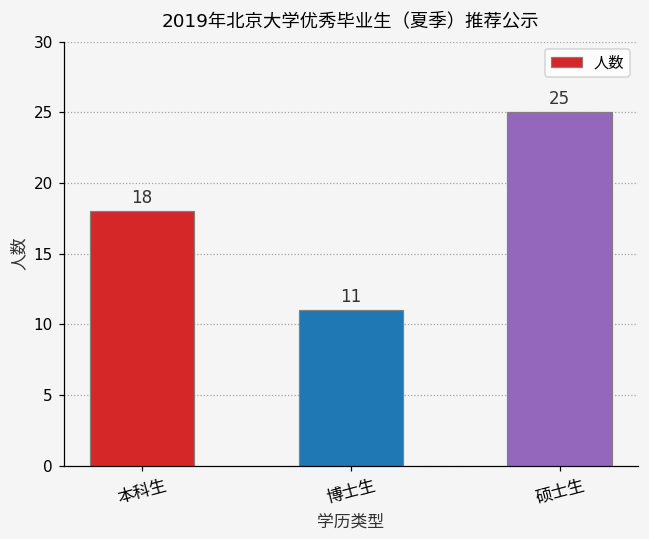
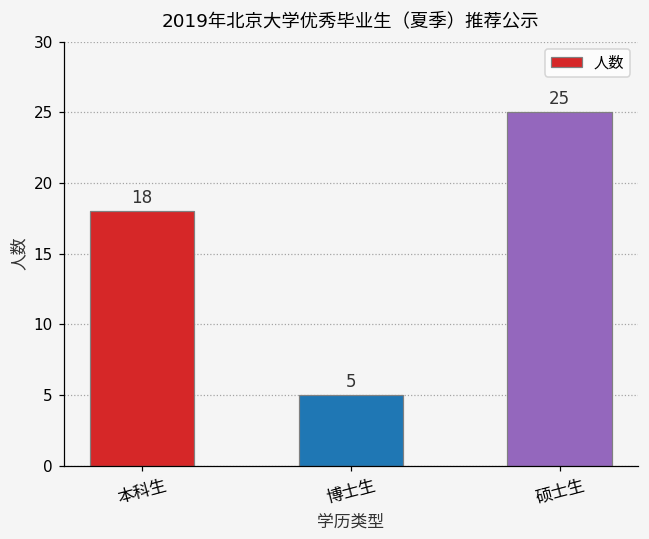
博士生: 11 -> 5
